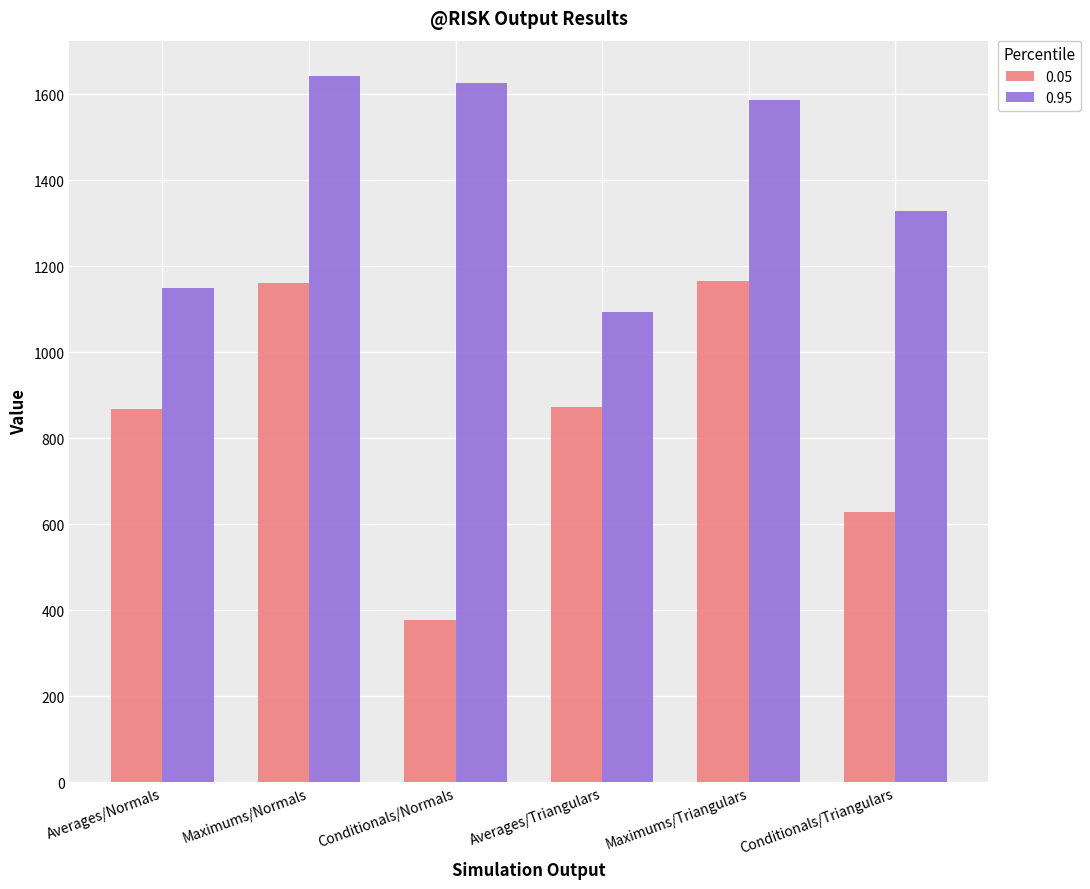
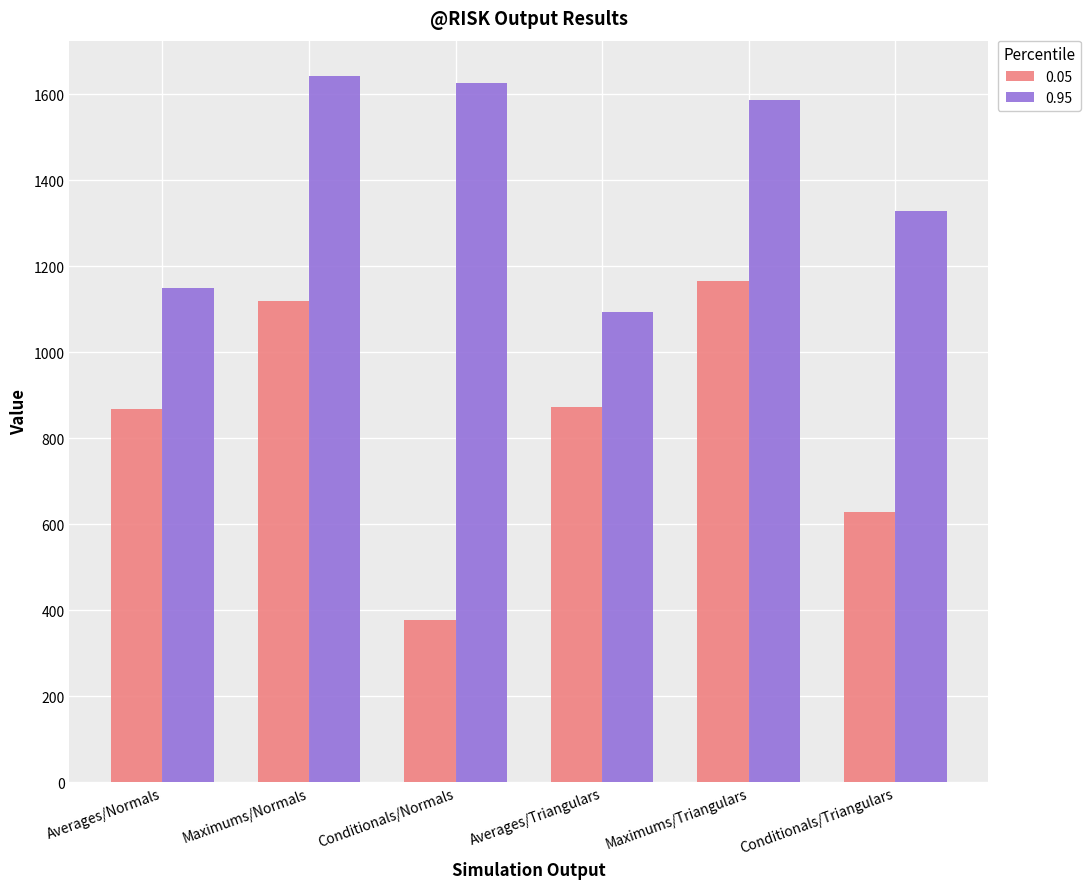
0.05, Maximums/Normals: 1160 -> 1120
